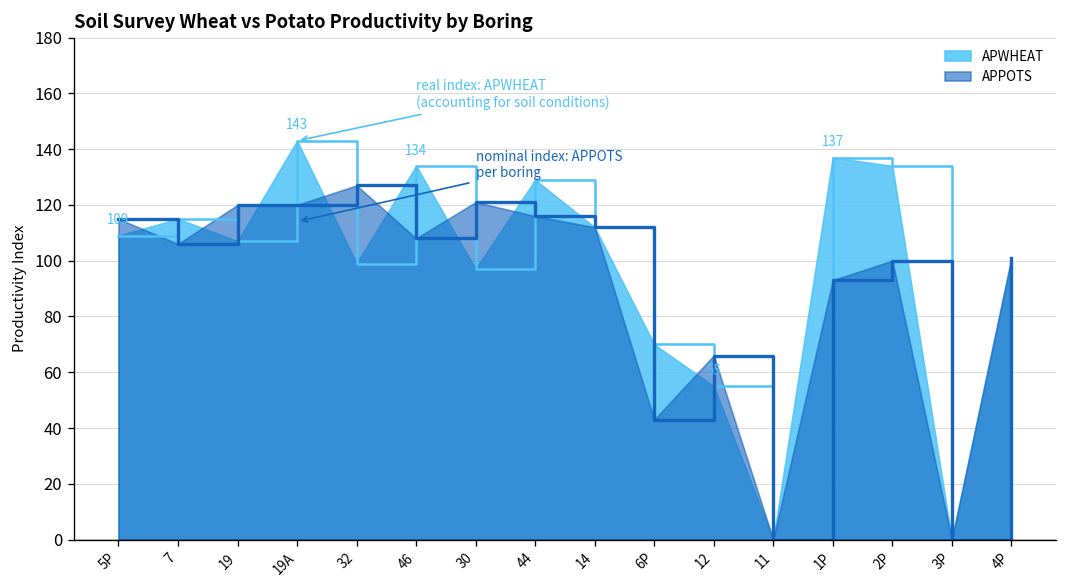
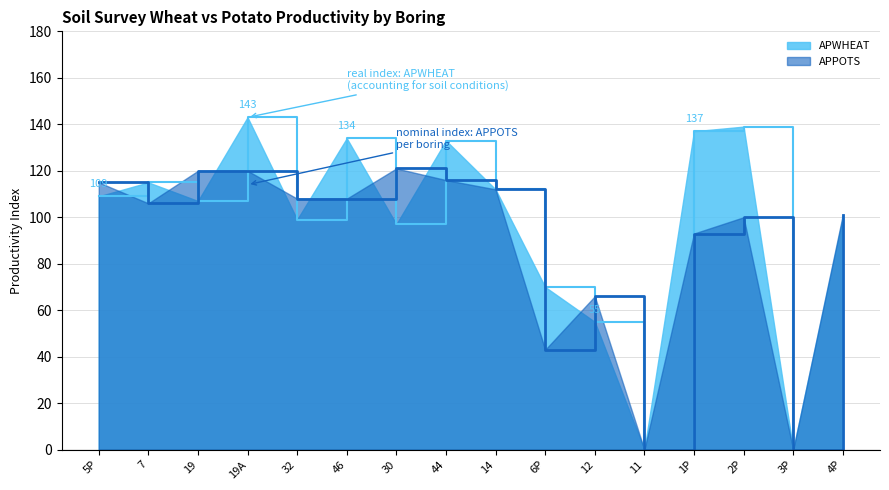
APPOTS, 32: 127 -> 108
APWHEAT, 44: 129 -> 133
APWHEAT, 2P: 134 -> 139
